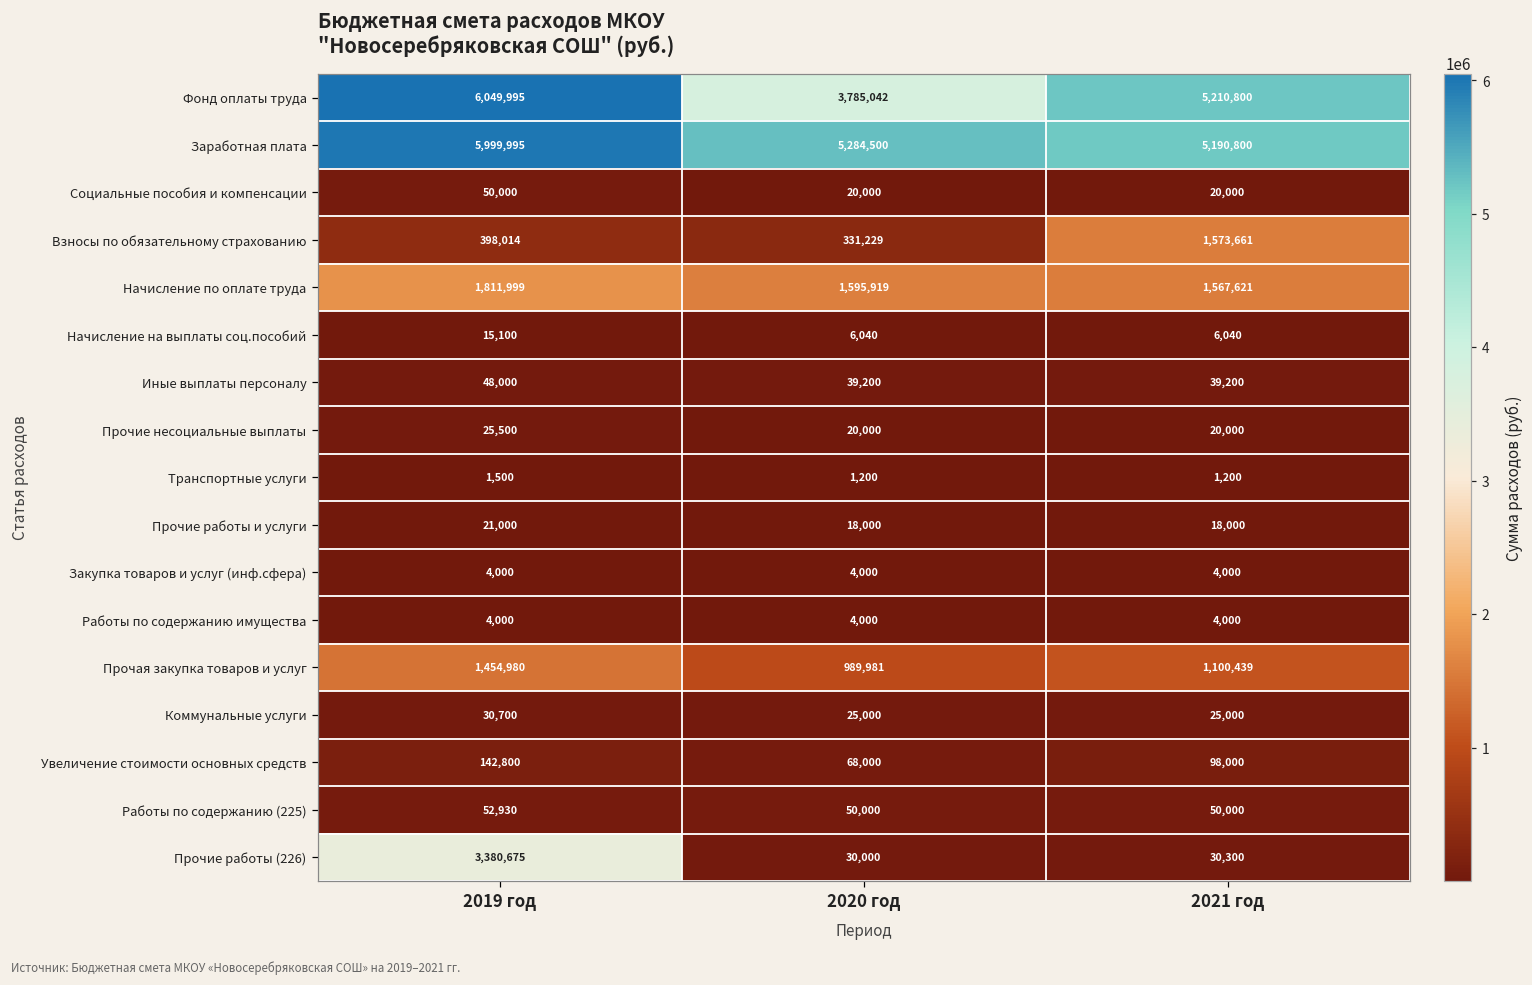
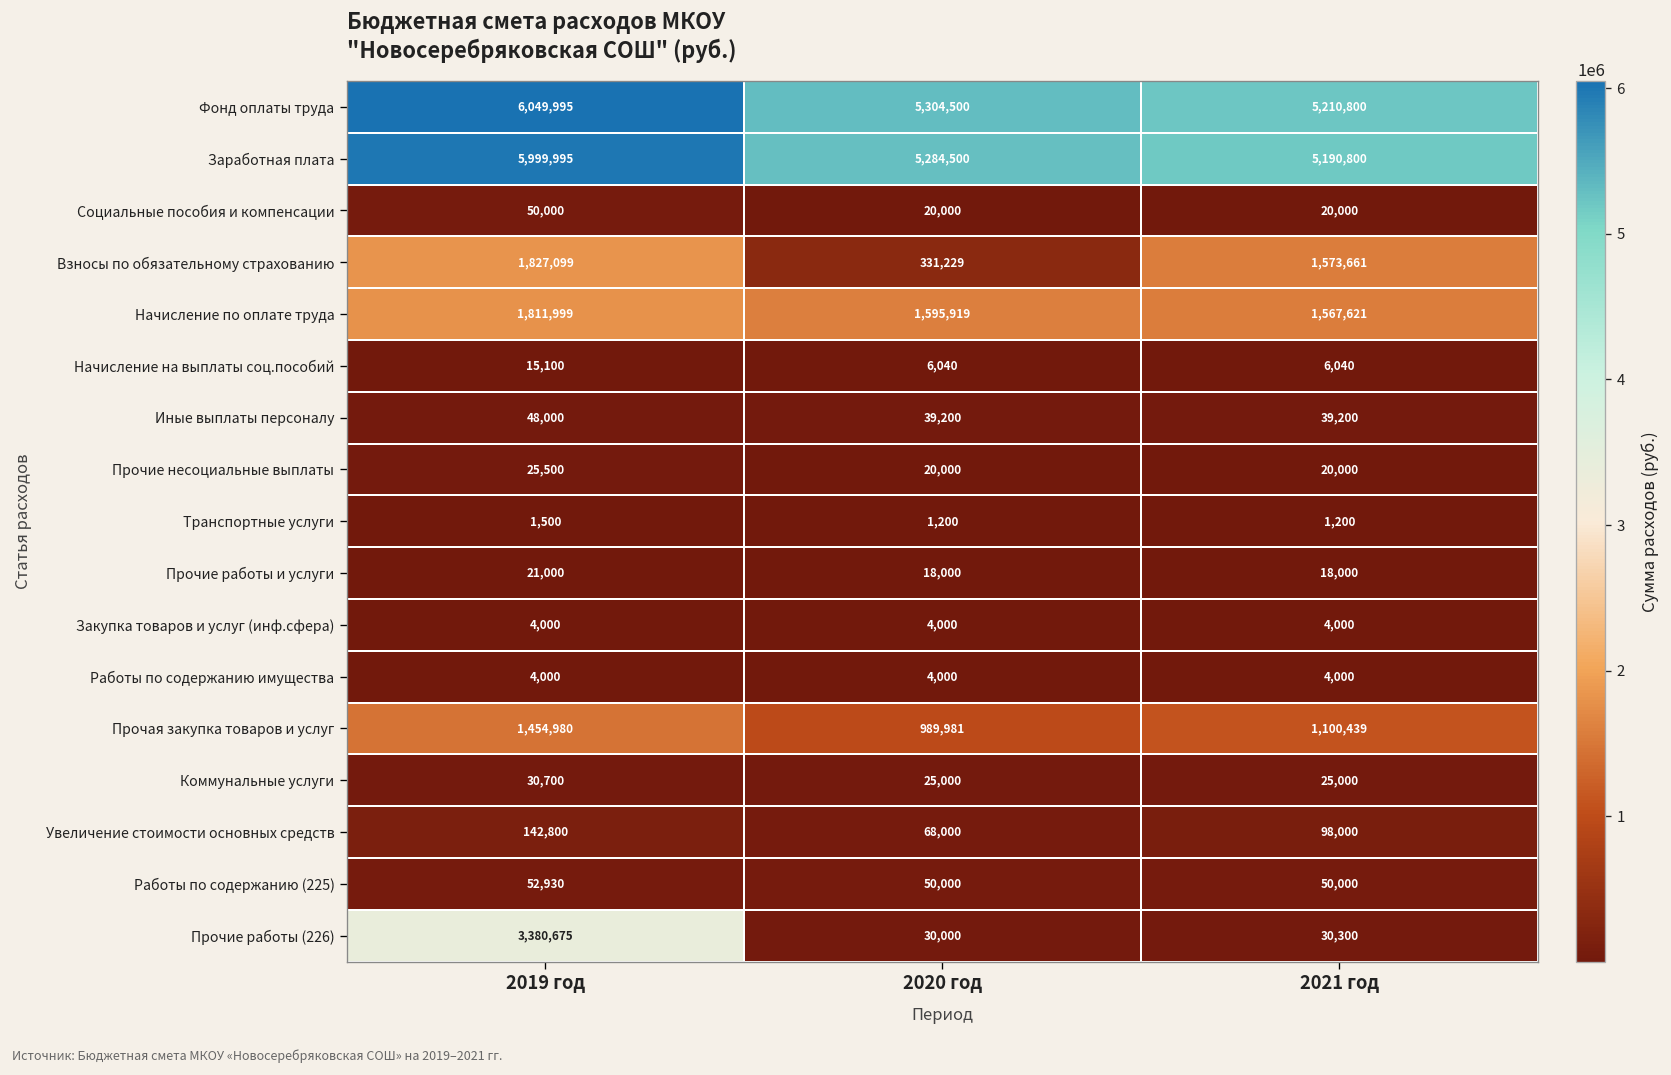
Фонд оплаты труда, 2020 год: 3,785,042 -> 5,304,500
Взносы по обязательному страхованию, 2019 год: 398,014 -> 1,827,099
